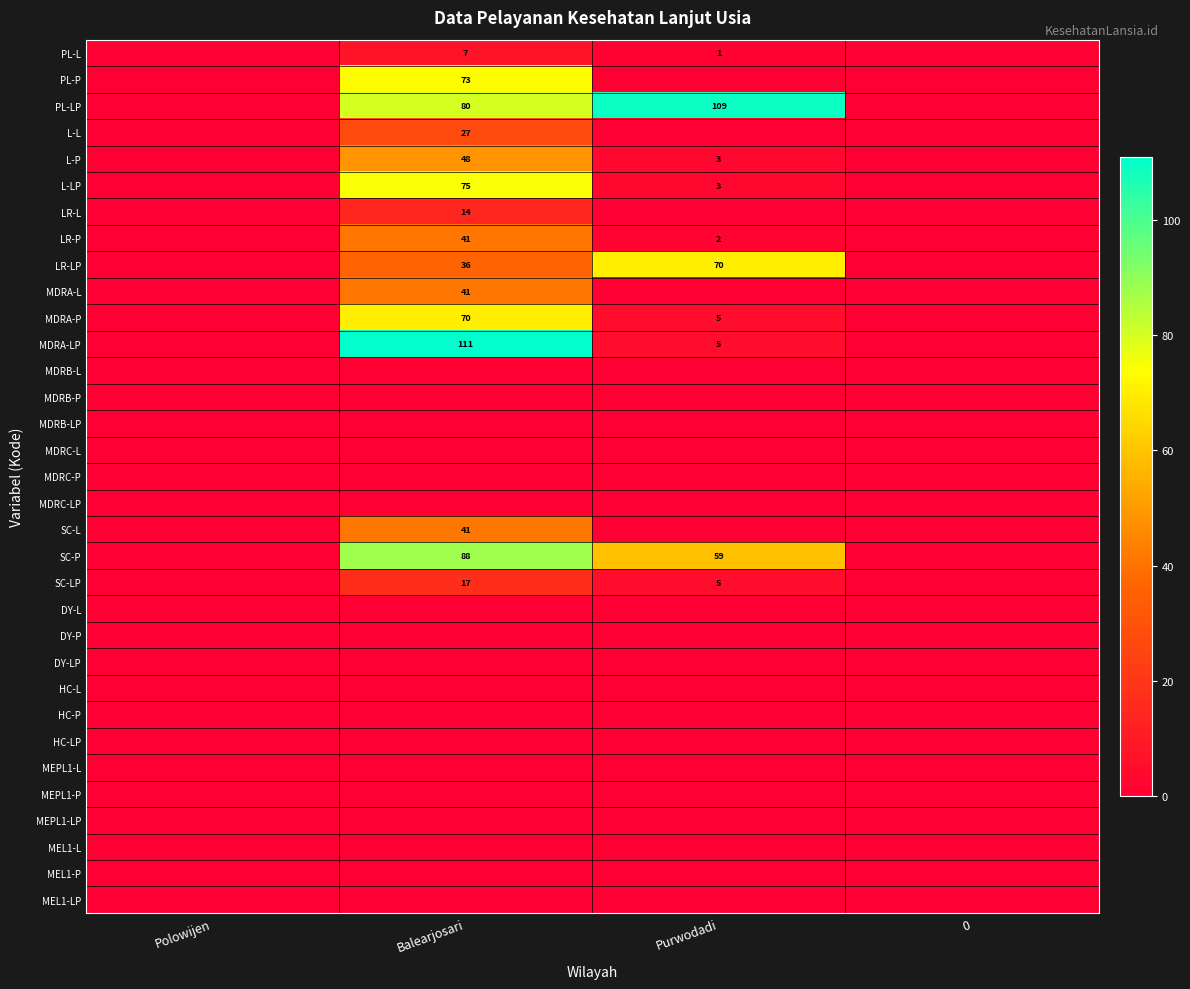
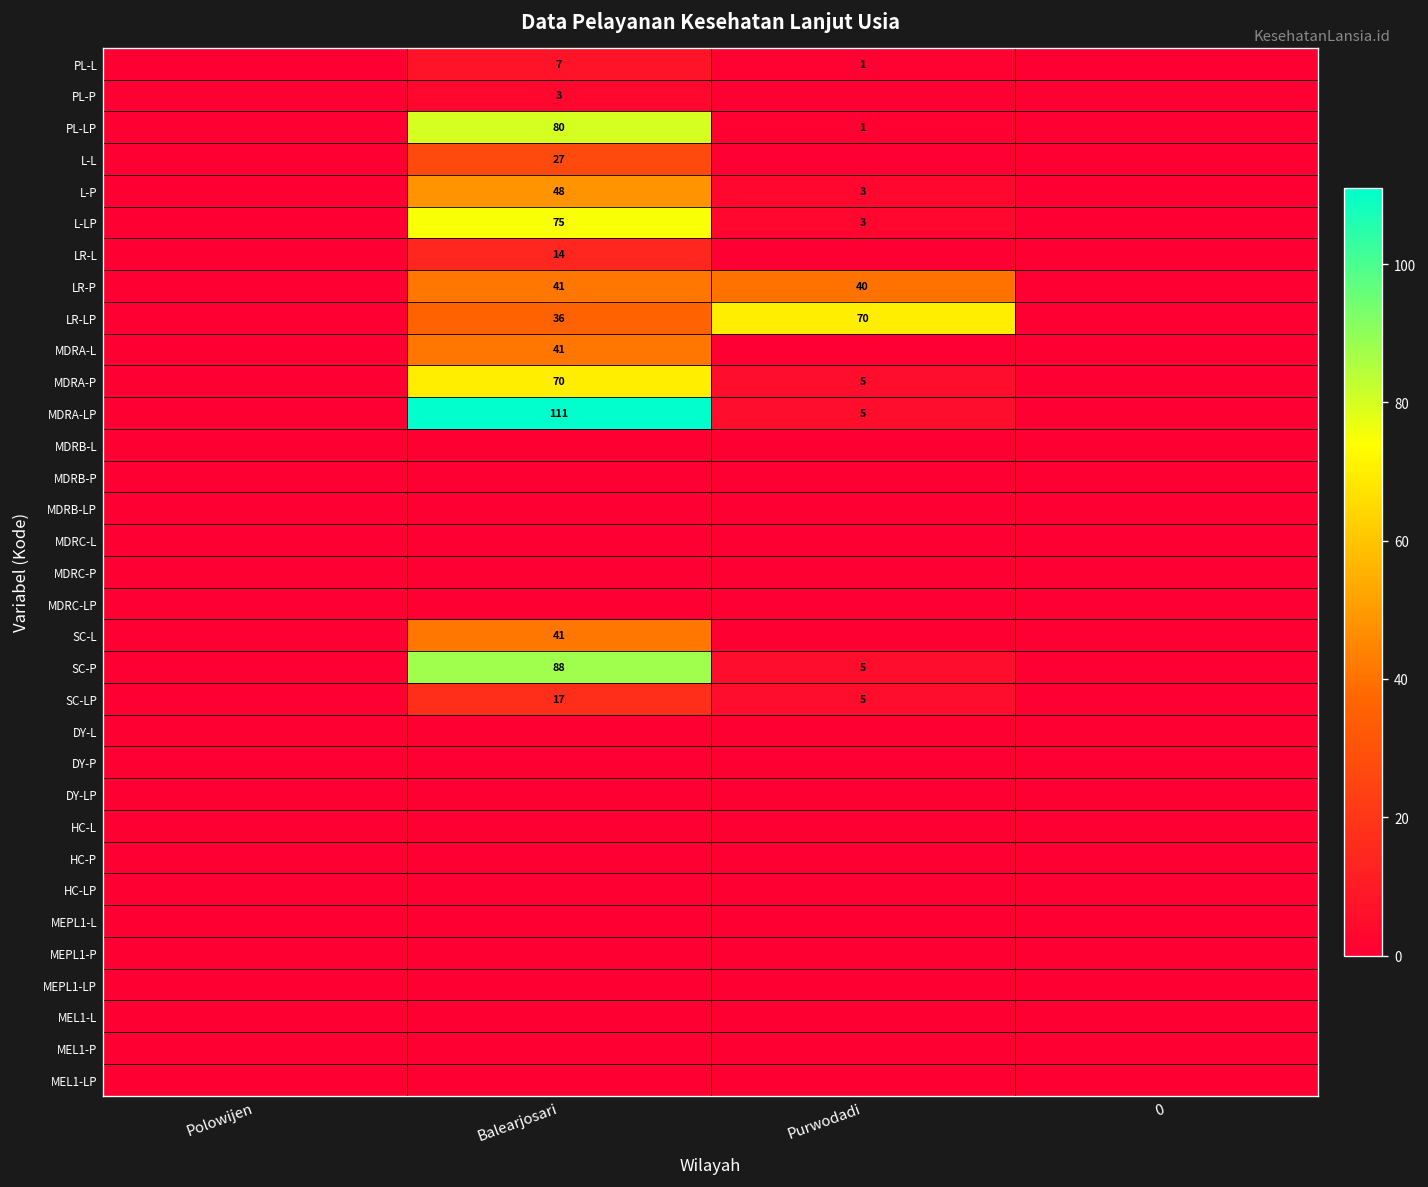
PL-P, Balearjosari: 73 -> 3
PL-LP, Purwodadi: 109 -> 1
LR-P, Purwodadi: 2 -> 40
SC-P, Purwodadi: 59 -> 5
